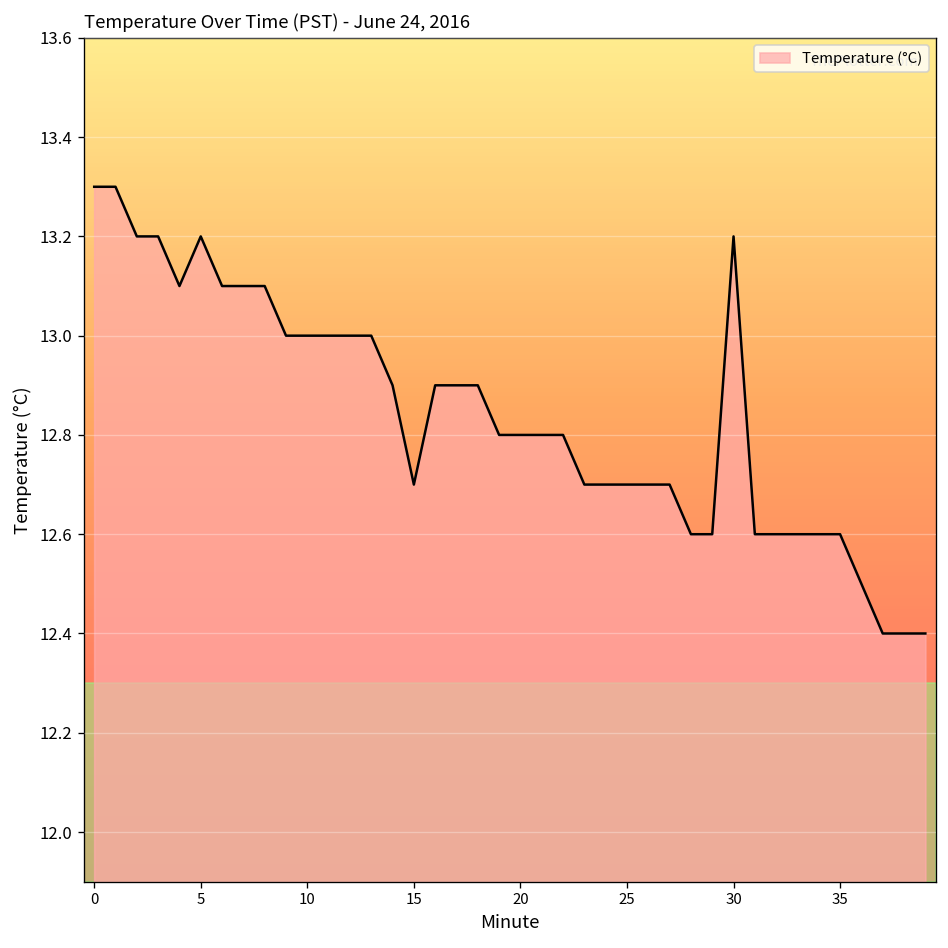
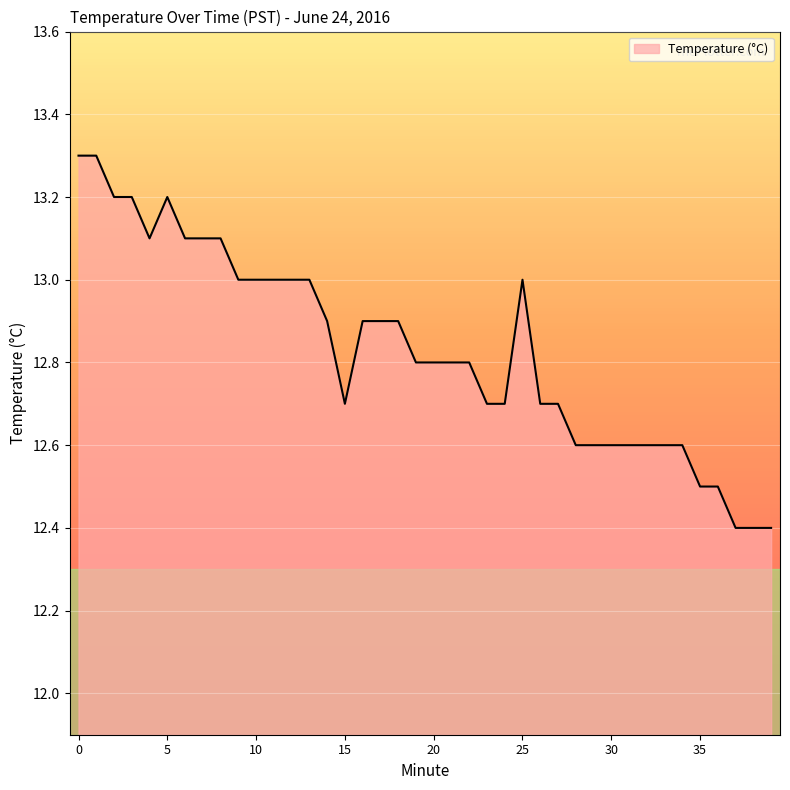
25: 12.7 -> 13.0
30: 13.2 -> 12.6
35: 12.6 -> 12.5
